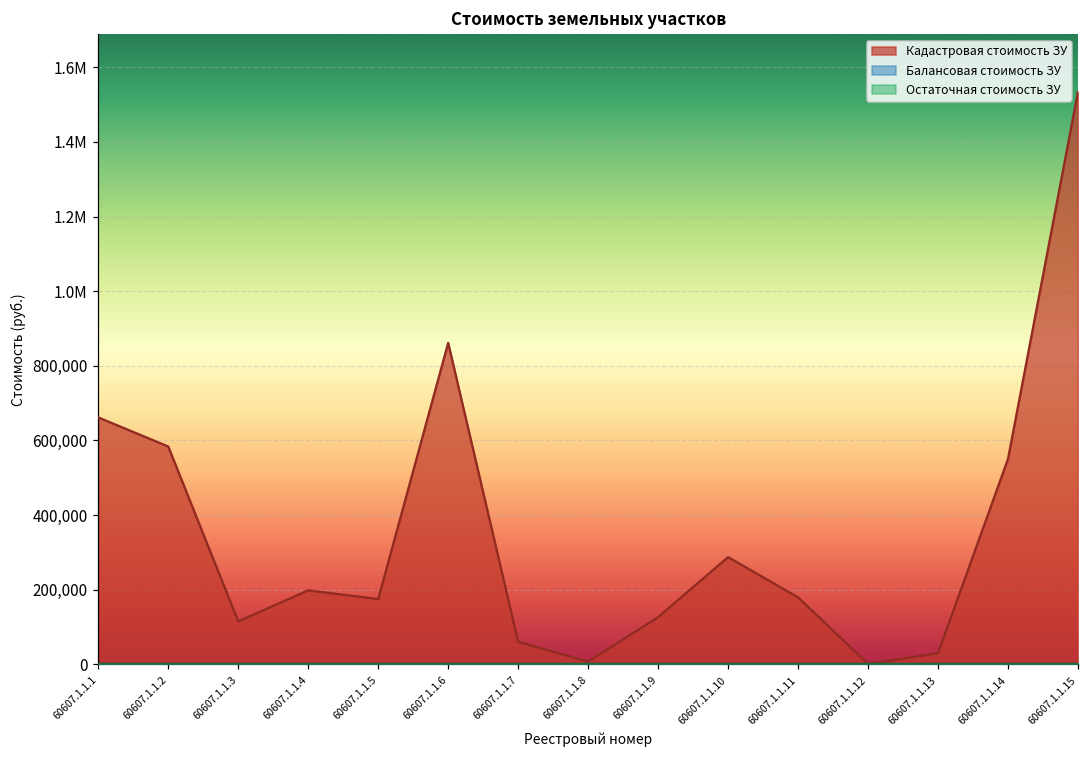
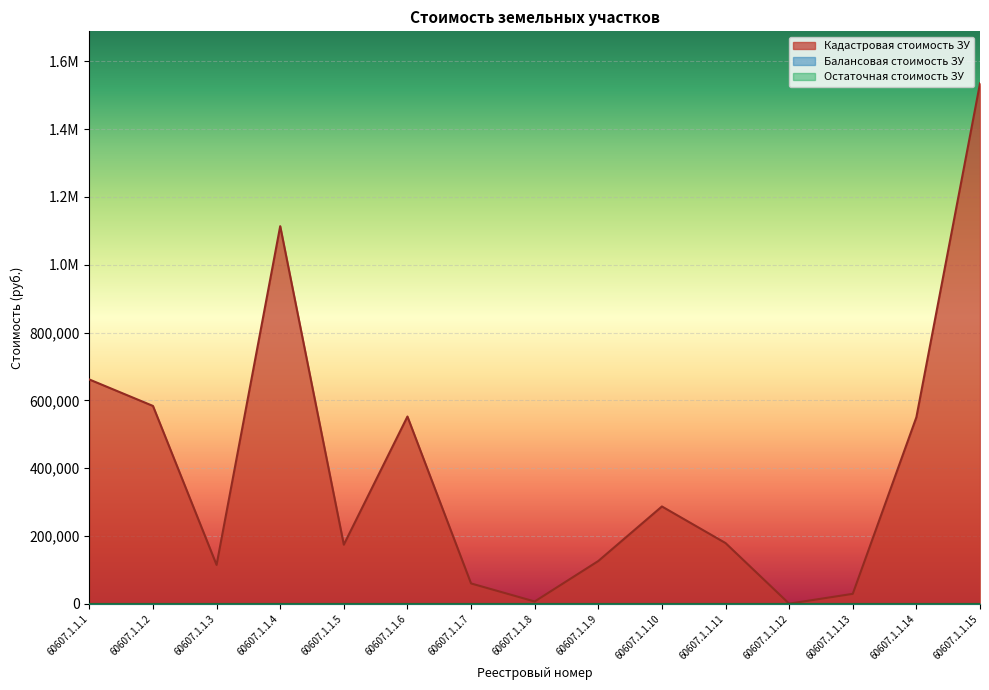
Кадастровая стоимость ЗУ, 60607.1.1.4: 200,000 -> 1,110,000
Кадастровая стоимость ЗУ, 60607.1.1.6: 860,000 -> 550,000
